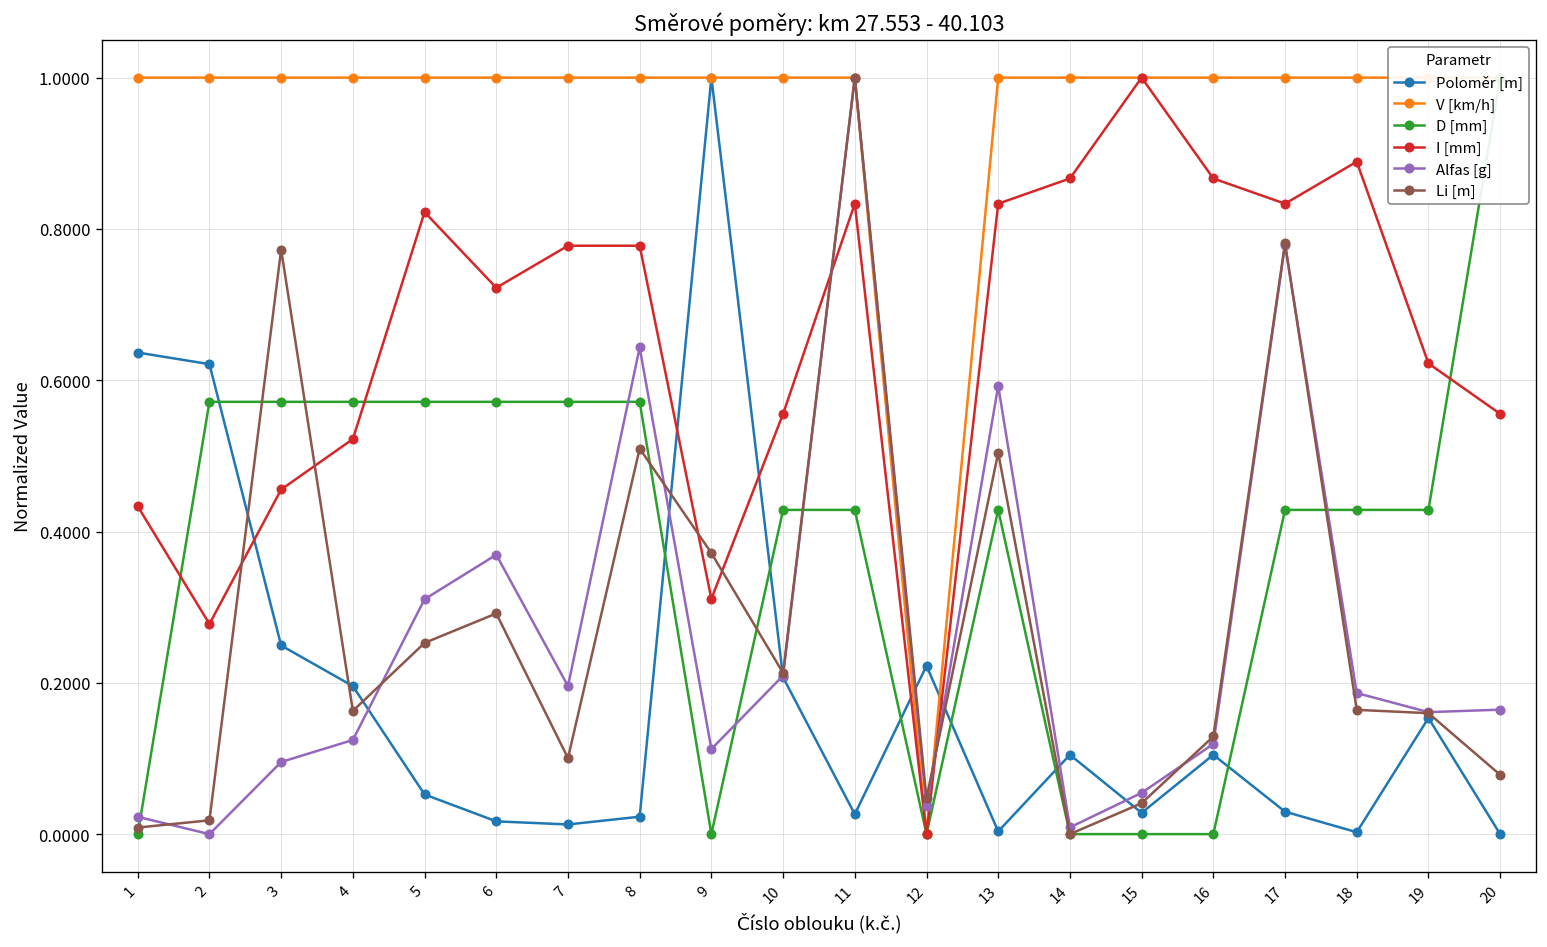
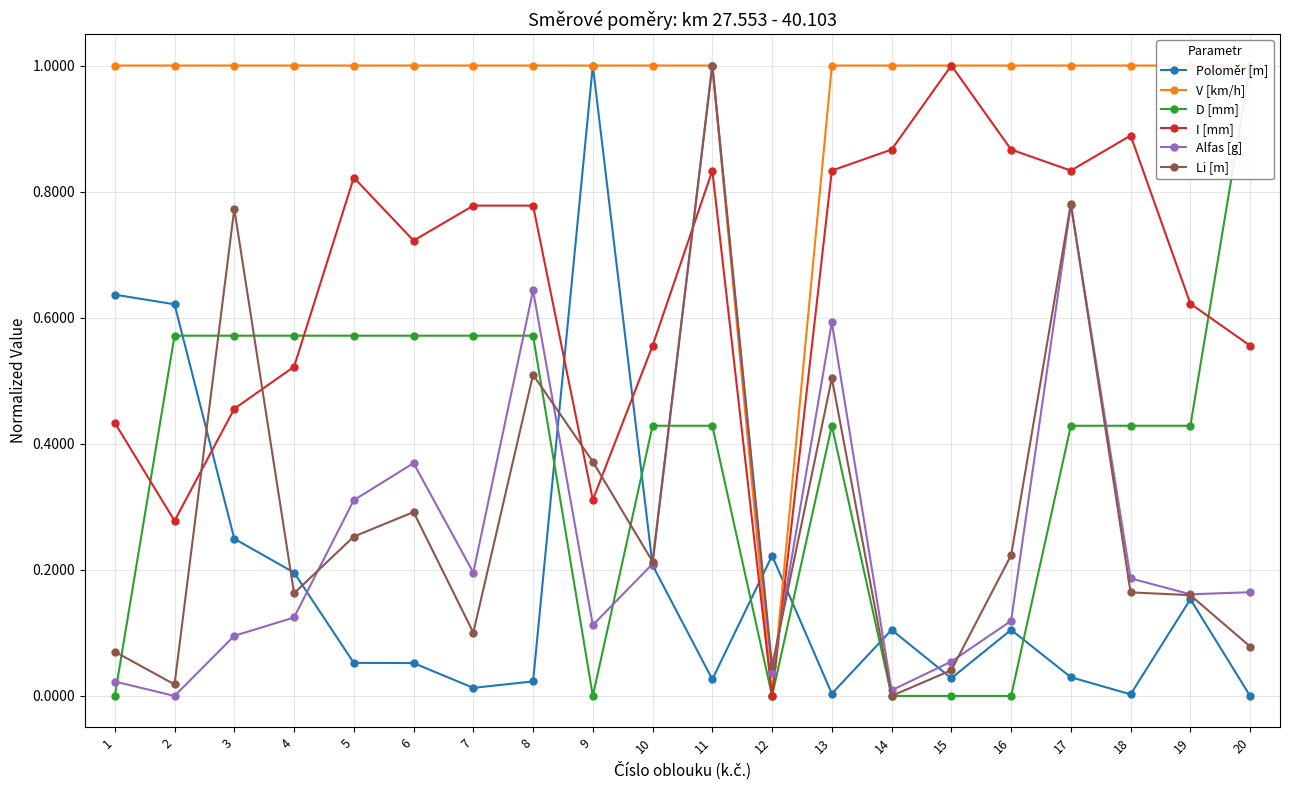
Li [m], 1: 0.01 -> 0.07
Poloměr [m], 6: 0.02 -> 0.05
Li [m], 16: 0.13 -> 0.22
